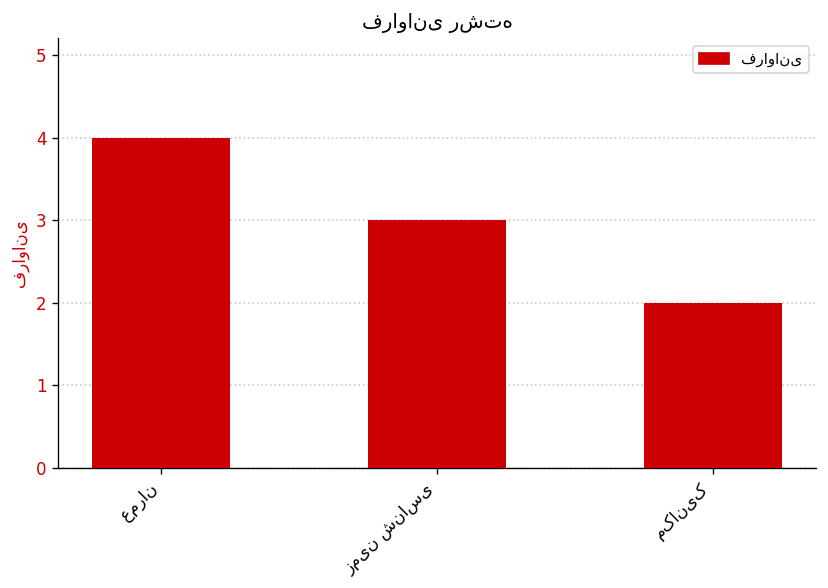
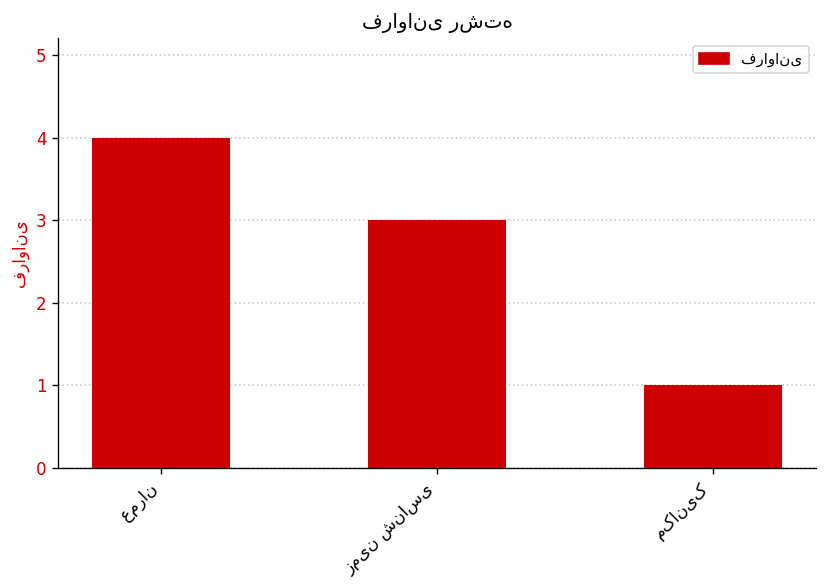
مکانیک: 2 -> 1
